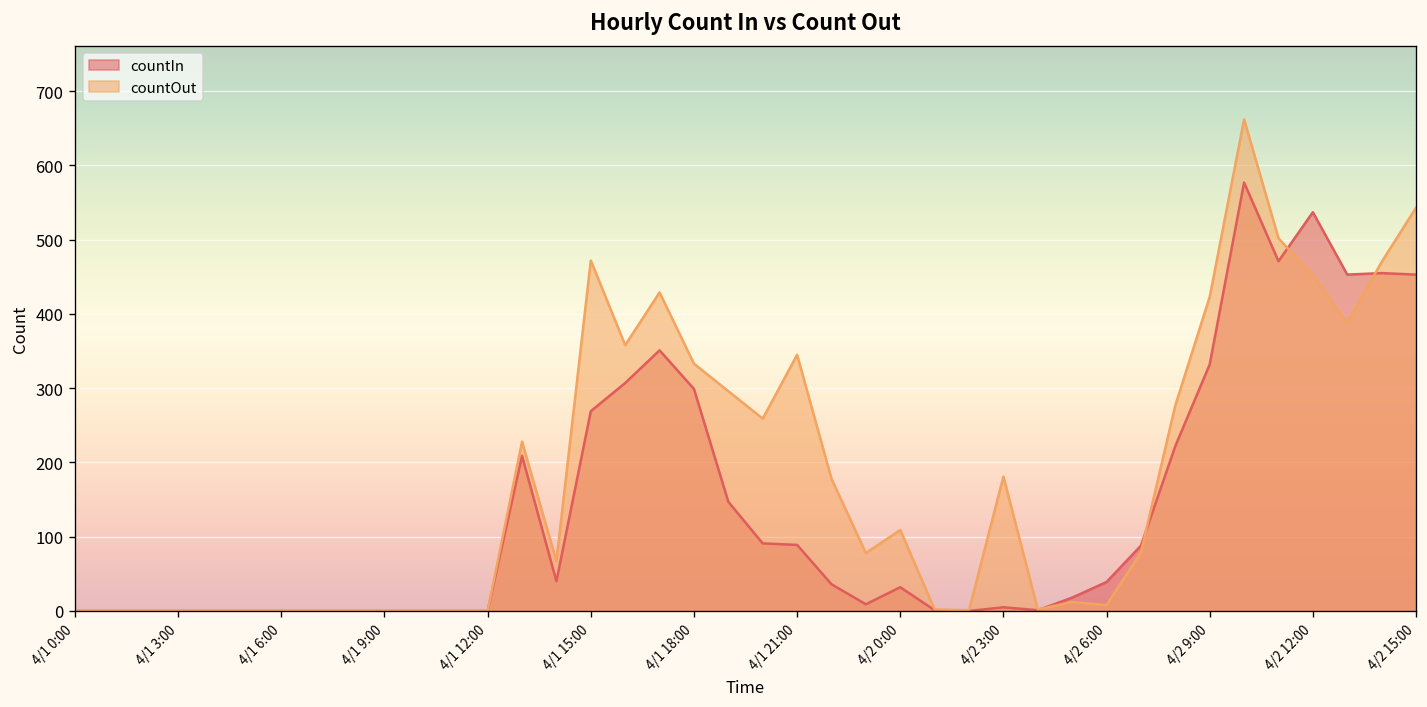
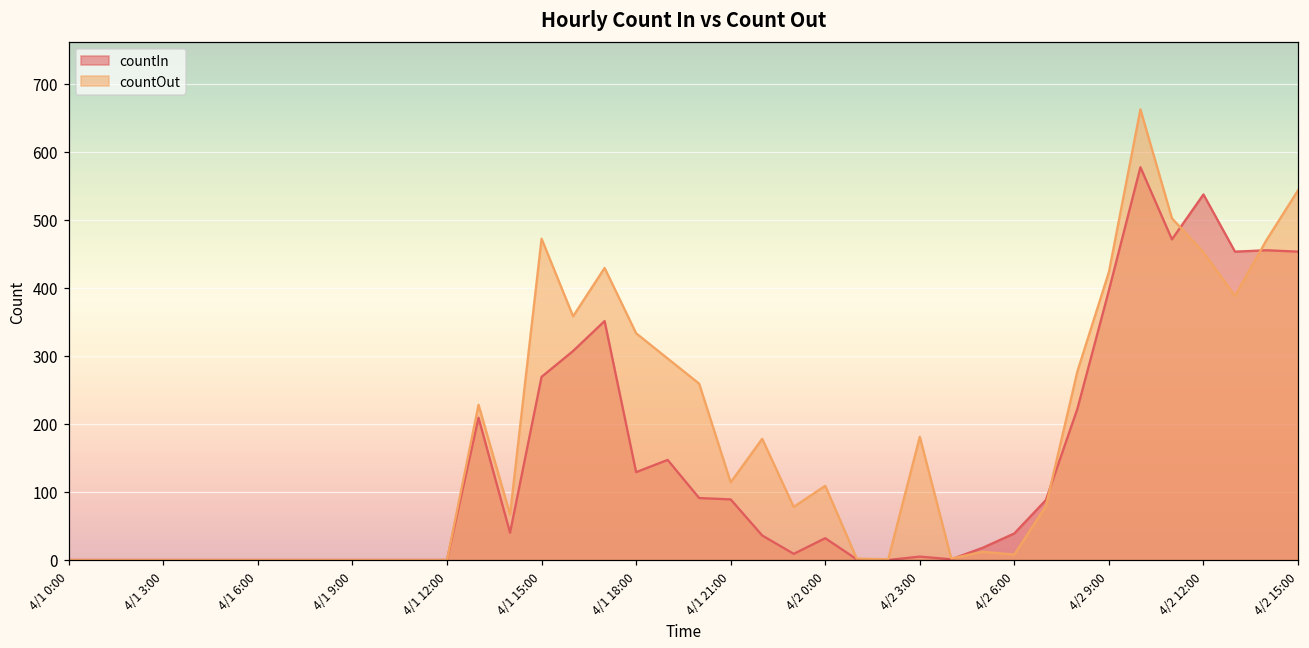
countIn, 4/1 18:00: 300 -> 130
countOut, 4/1 21:00: 350 -> 110
countIn, 4/2 9:00: 330 -> 400
